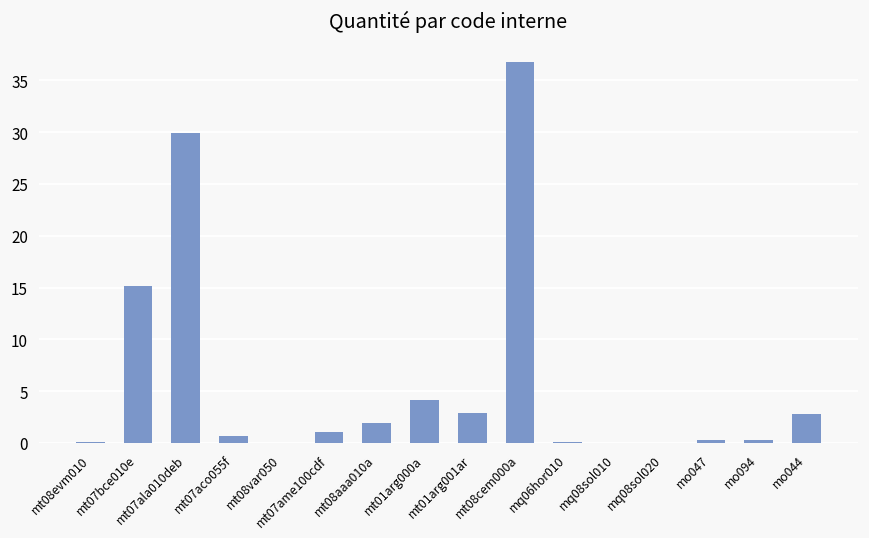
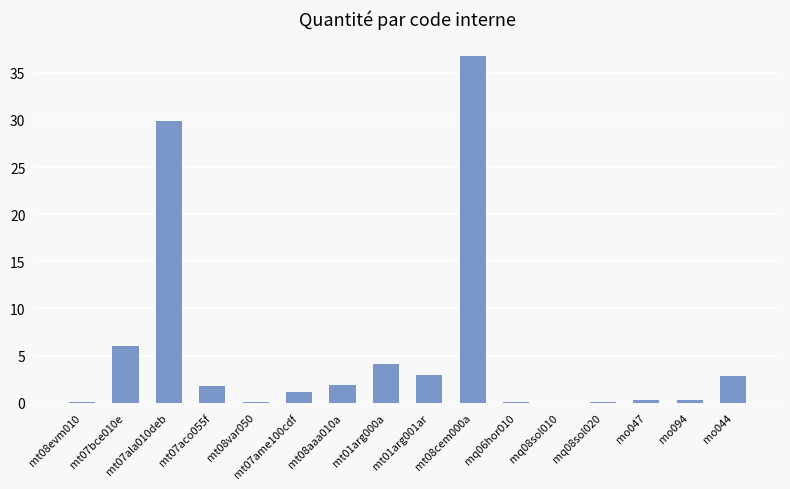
mt07bce010e: 15 -> 6
mt07aco055f: 1 -> 2
